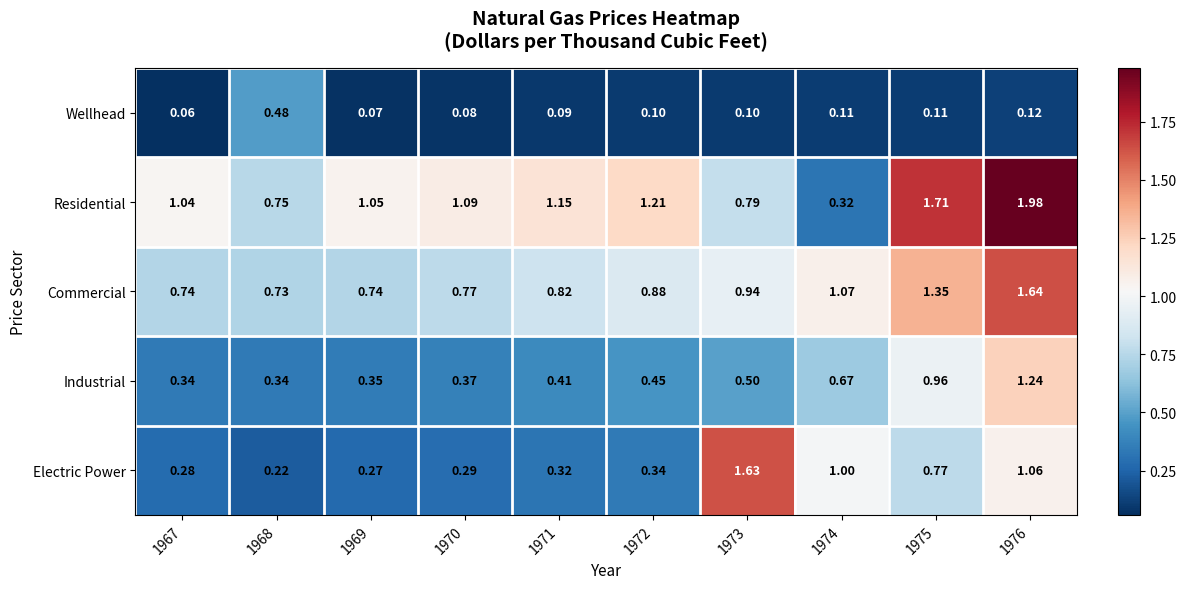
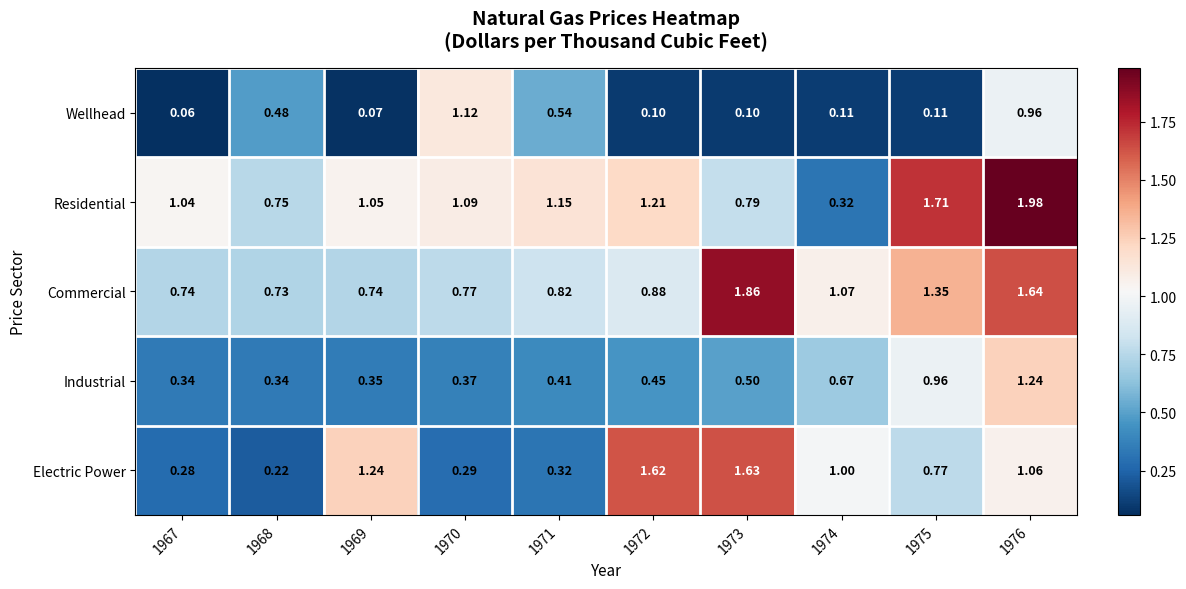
Wellhead, 1970: 0.08 -> 1.12
Wellhead, 1971: 0.09 -> 0.54
Wellhead, 1976: 0.12 -> 0.96
Commercial, 1973: 0.94 -> 1.86
Electric Power, 1969: 0.27 -> 1.24
Electric Power, 1972: 0.34 -> 1.62
